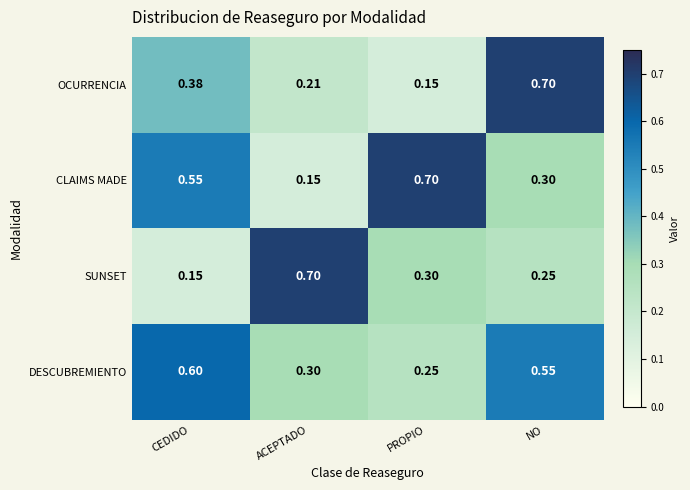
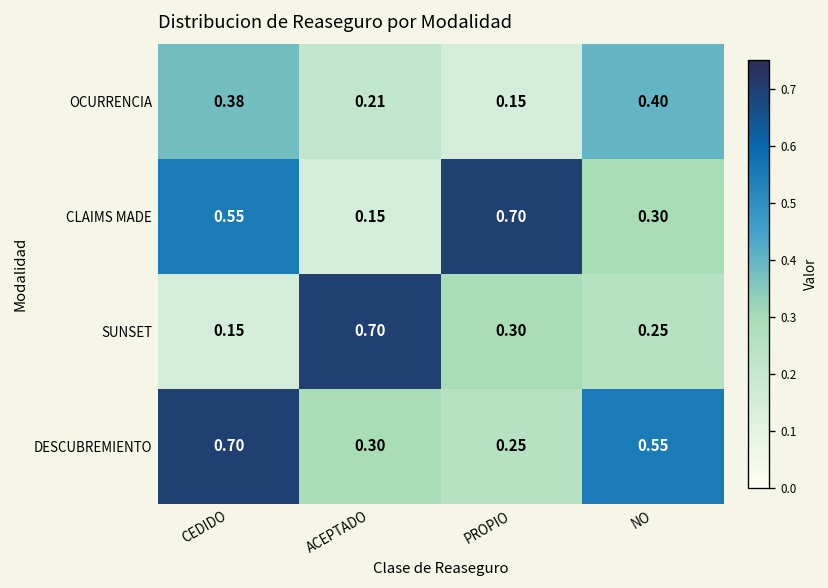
OCURRENCIA, NO: 0.70 -> 0.40
DESCUBREMIENTO, CEDIDO: 0.60 -> 0.70
